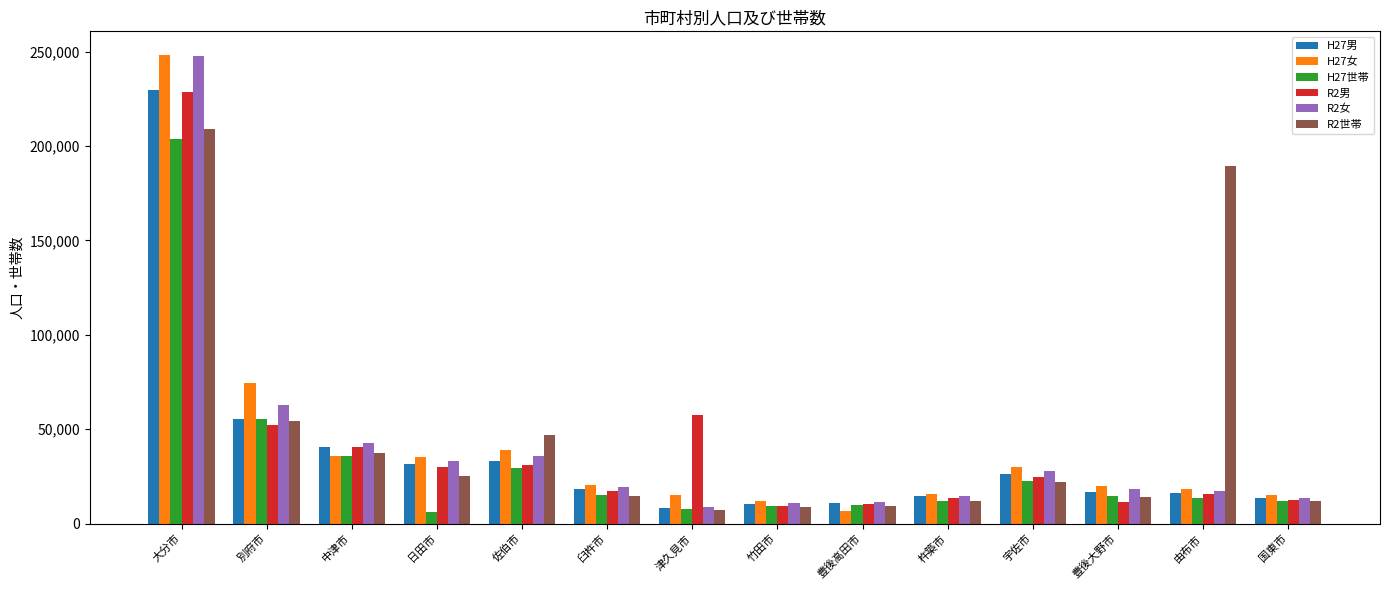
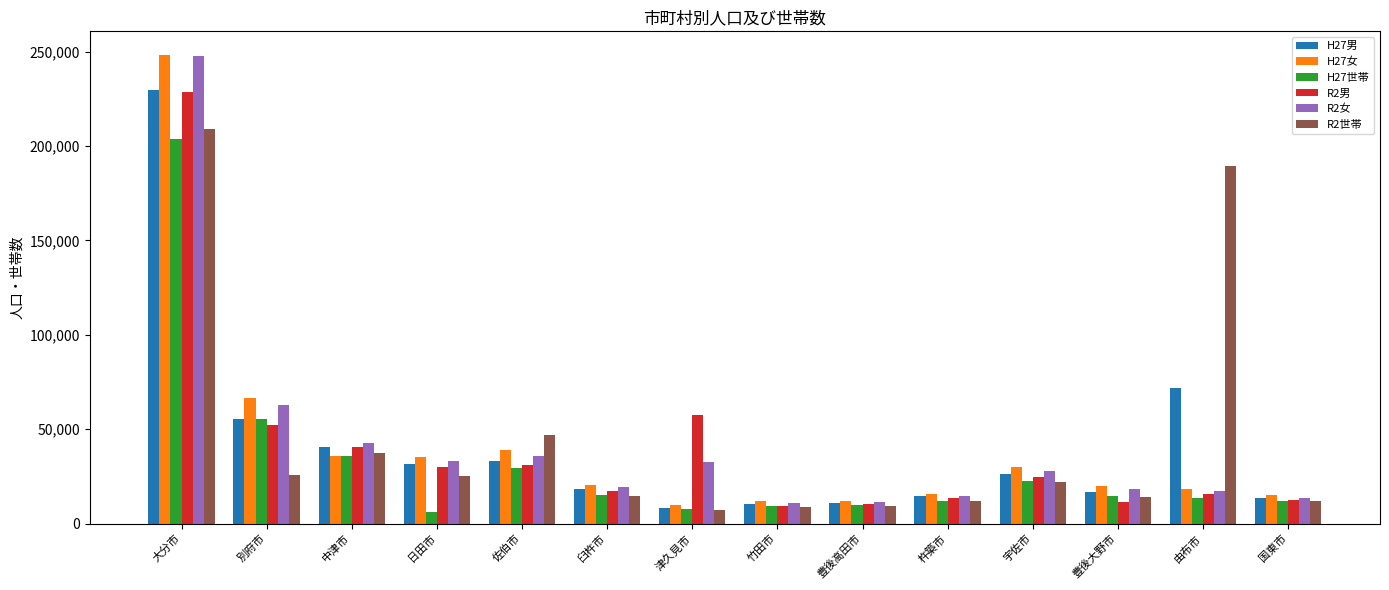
H27女, 別府市: 75,000 -> 67,000
R2世帯, 別府市: 54,000 -> 26,000
H27女, 津久見市: 15,000 -> 10,000
R2女, 津久見市: 9,000 -> 33,000
H27女, 豊後高田市: 7,000 -> 12,000
H27男, 由布市: 16,000 -> 72,000
